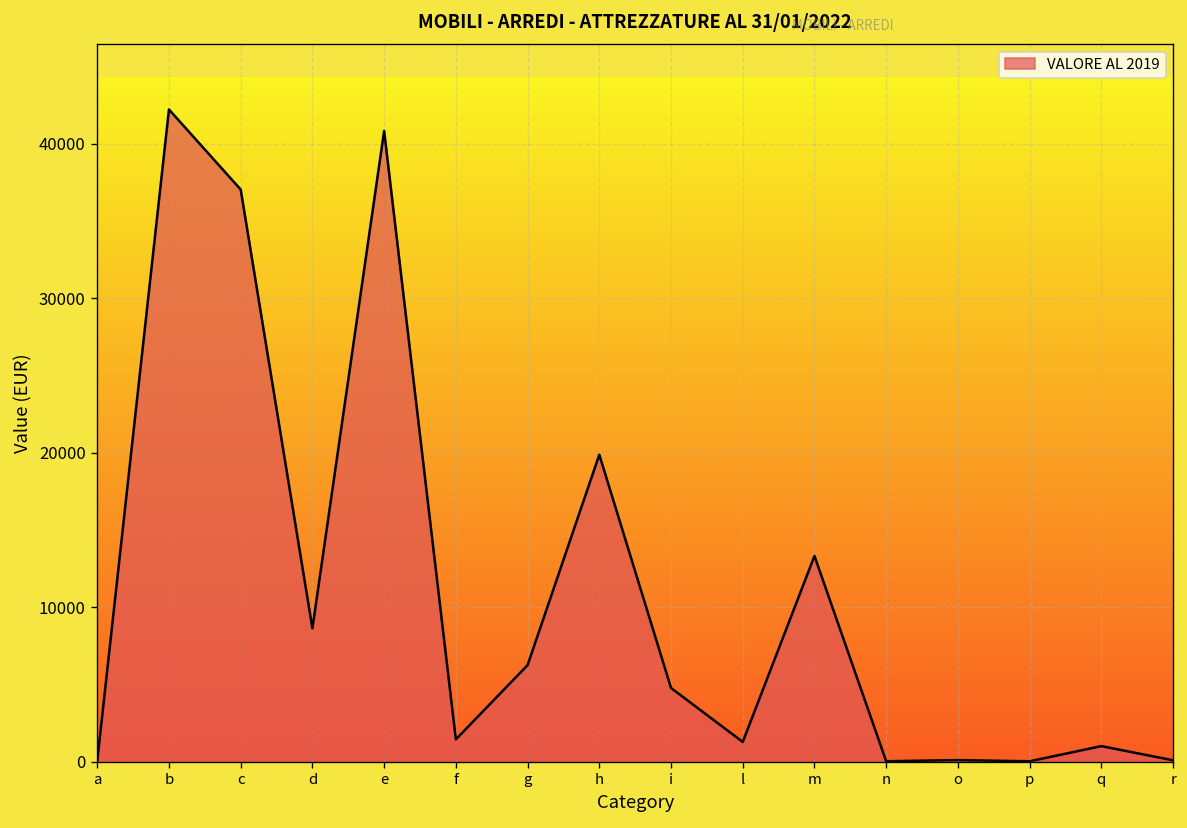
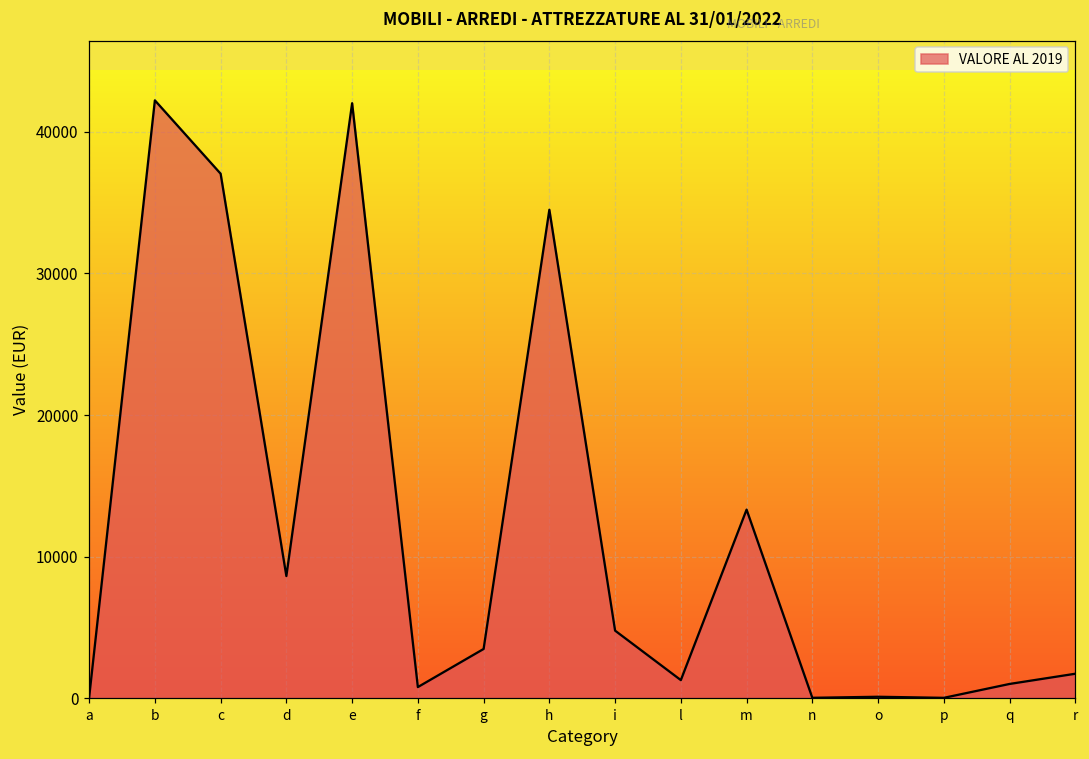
e: 40800 -> 42000
f: 1400 -> 800
g: 6200 -> 3500
h: 19900 -> 34500
r: 100 -> 1700
